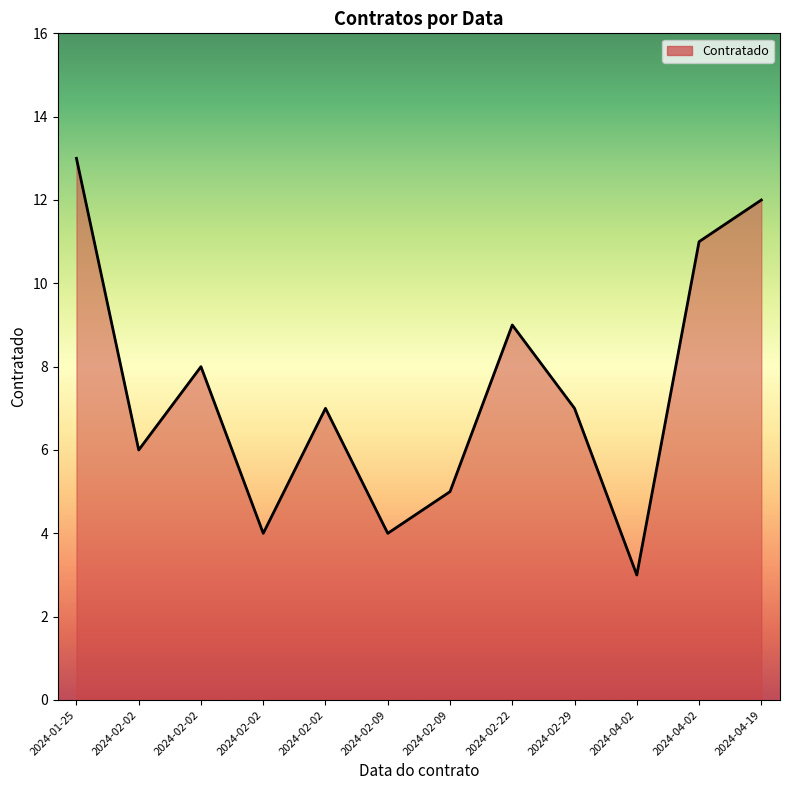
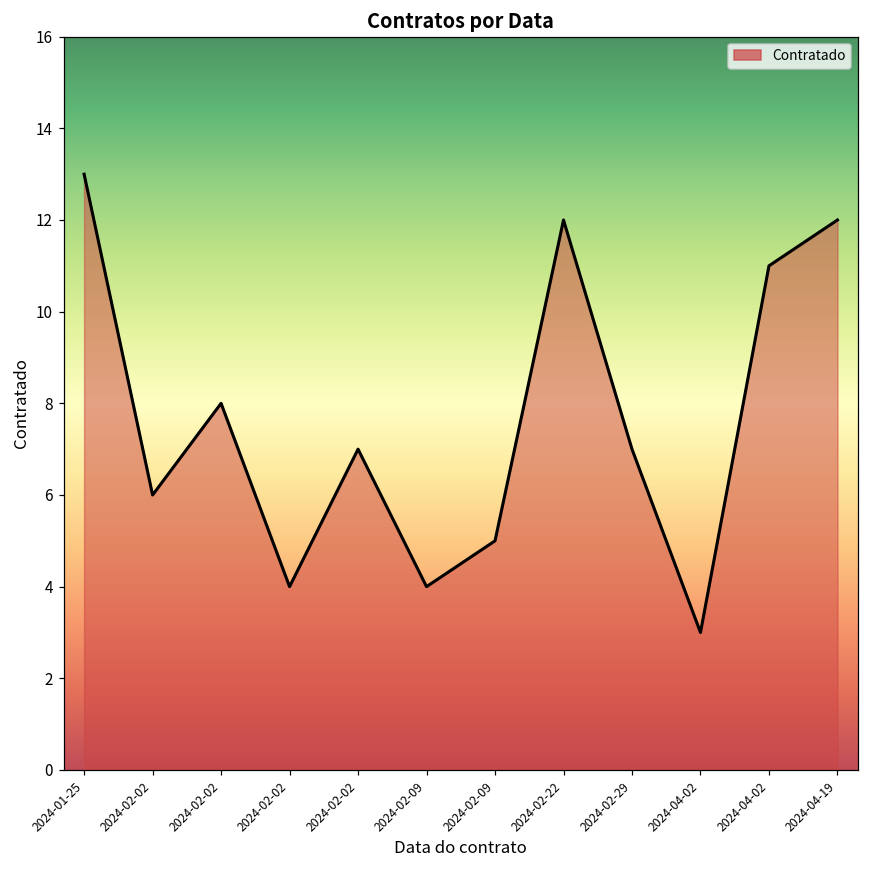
2024-02-22: 9 -> 12
